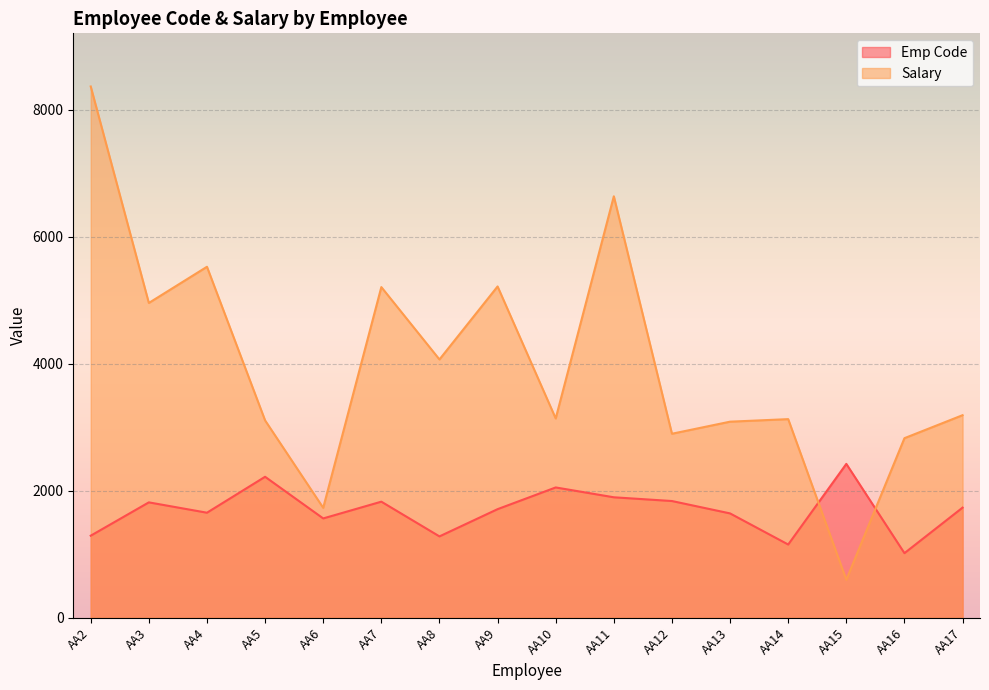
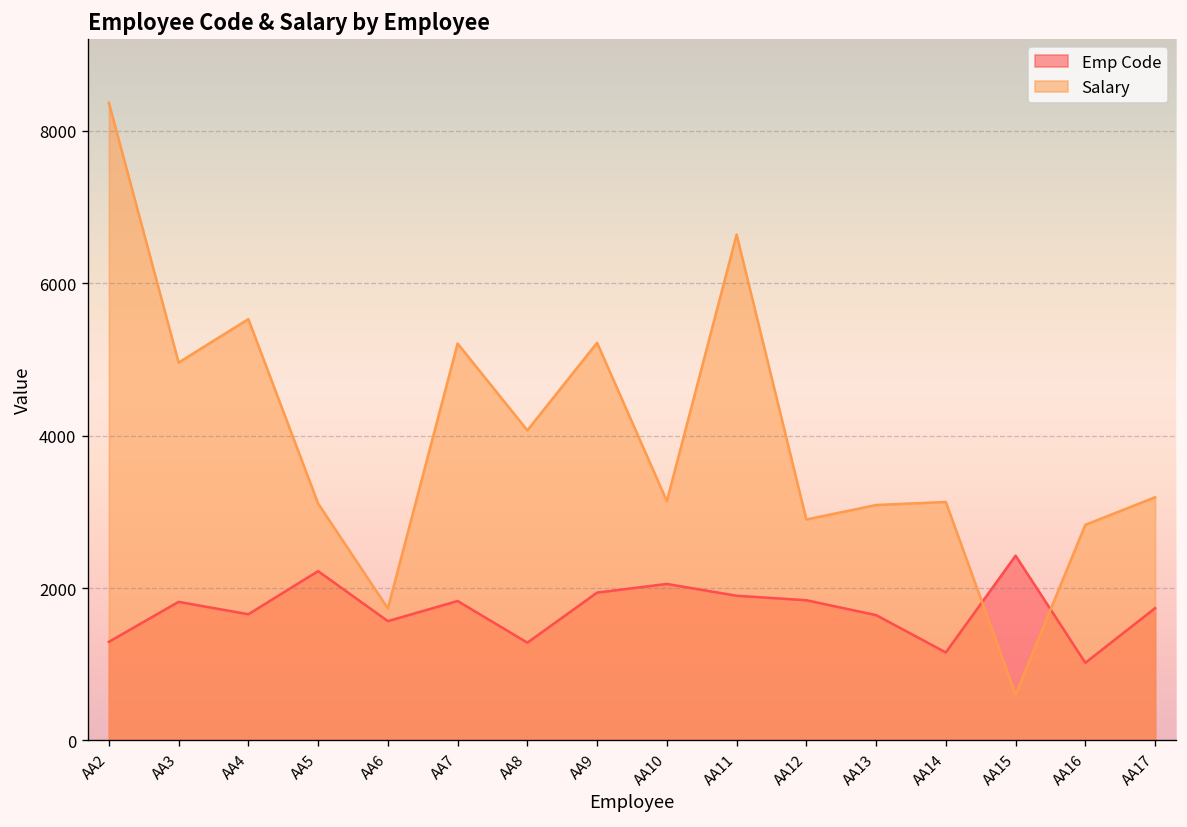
Emp Code, AA9: 1700 -> 1900
